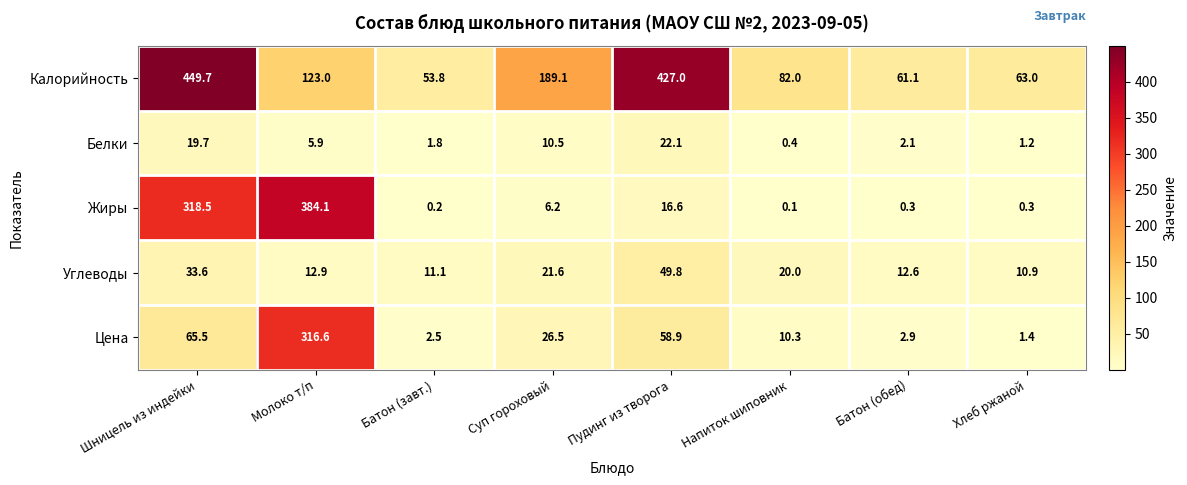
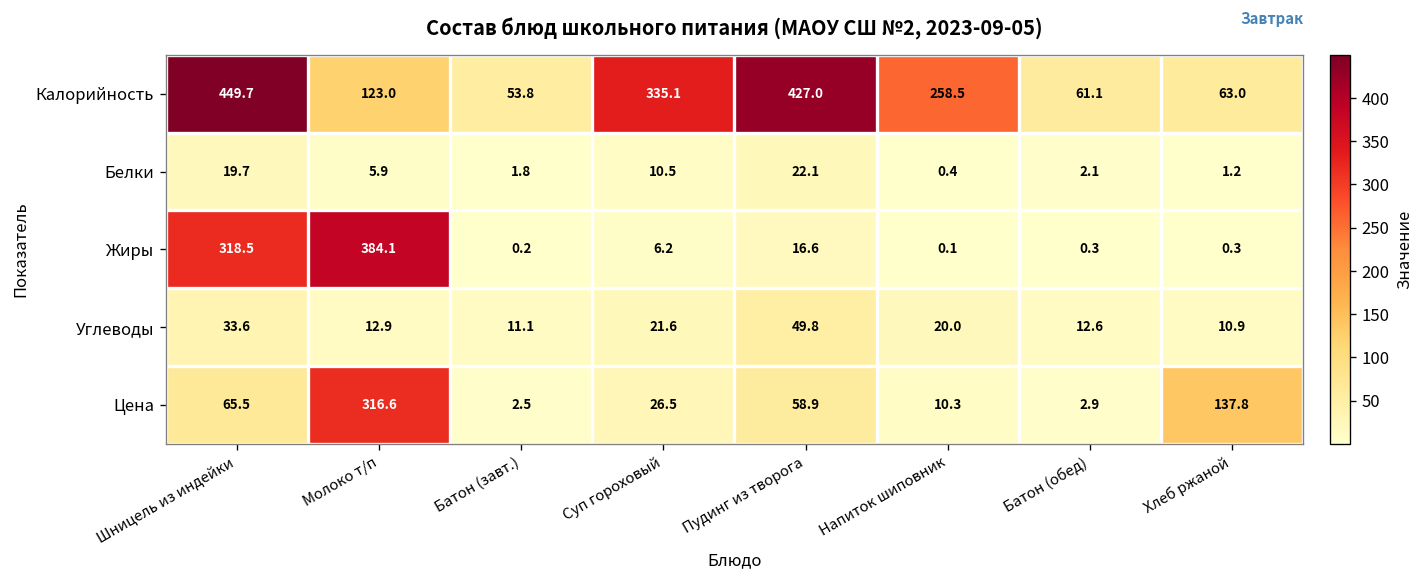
Калорийность, Суп гороховый: 189.1 -> 335.1
Калорийность, Напиток шиповник: 82.0 -> 258.5
Цена, Хлеб ржаной: 1.4 -> 137.8
